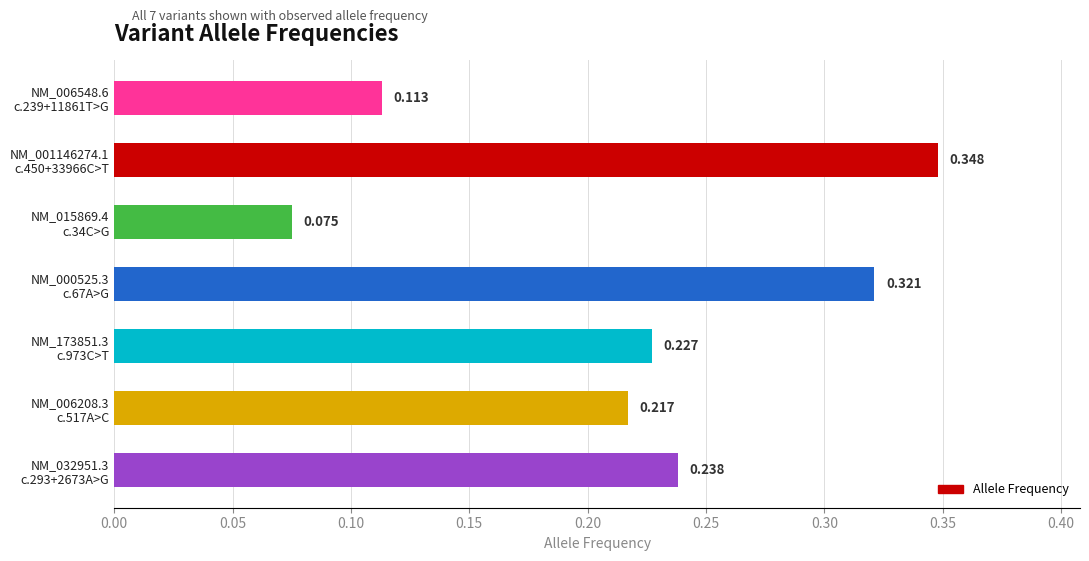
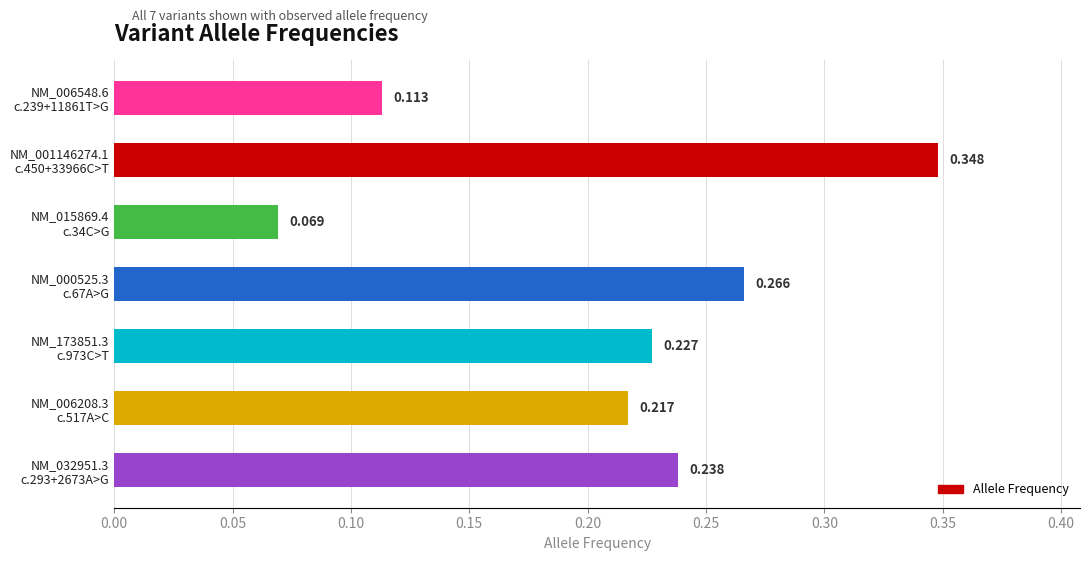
NM_015869.4 c.34C>G: 0.075 -> 0.069
NM_000525.3 c.67A>G: 0.321 -> 0.266
